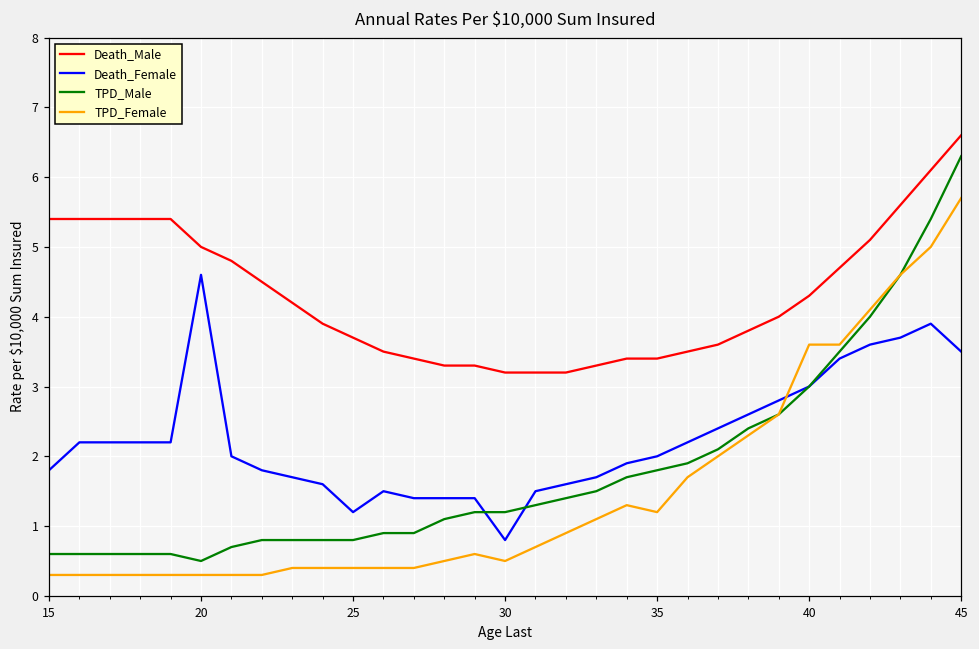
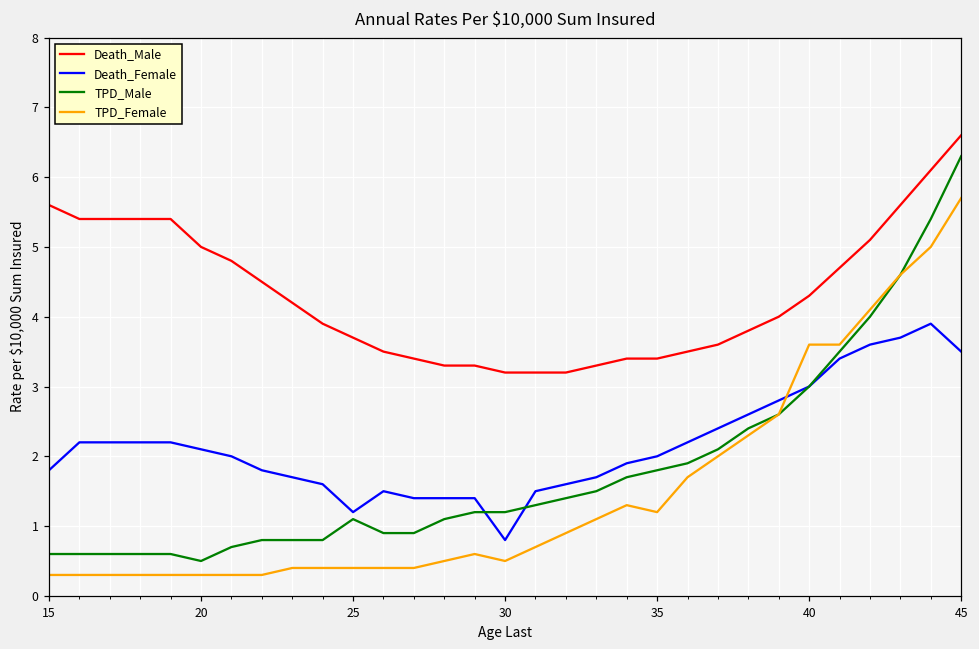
Death_Male, 15: 5.4 -> 5.6
Death_Female, 20: 4.6 -> 2.1
TPD_Male, 25: 0.8 -> 1.1
